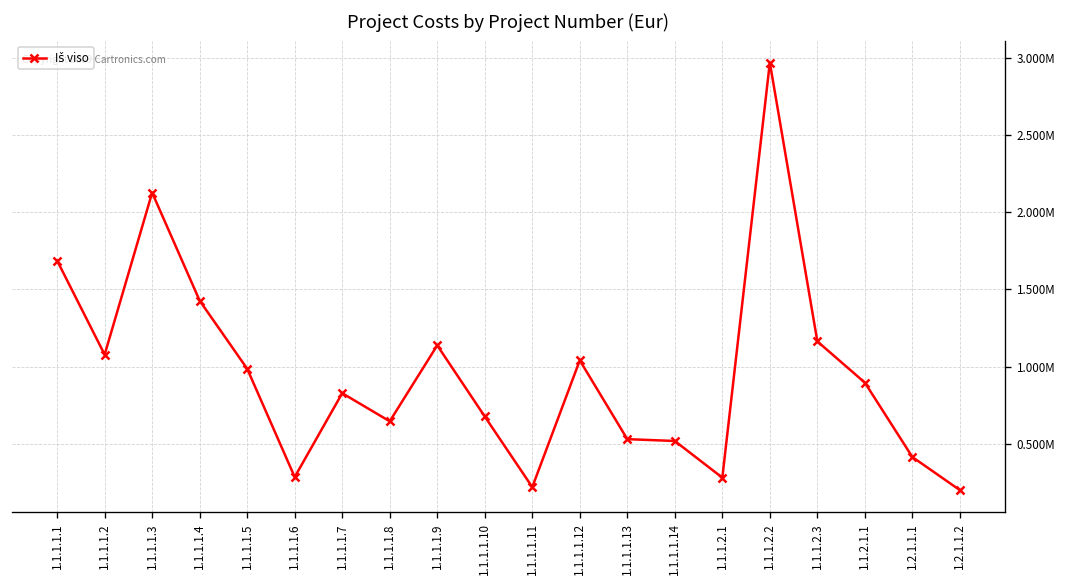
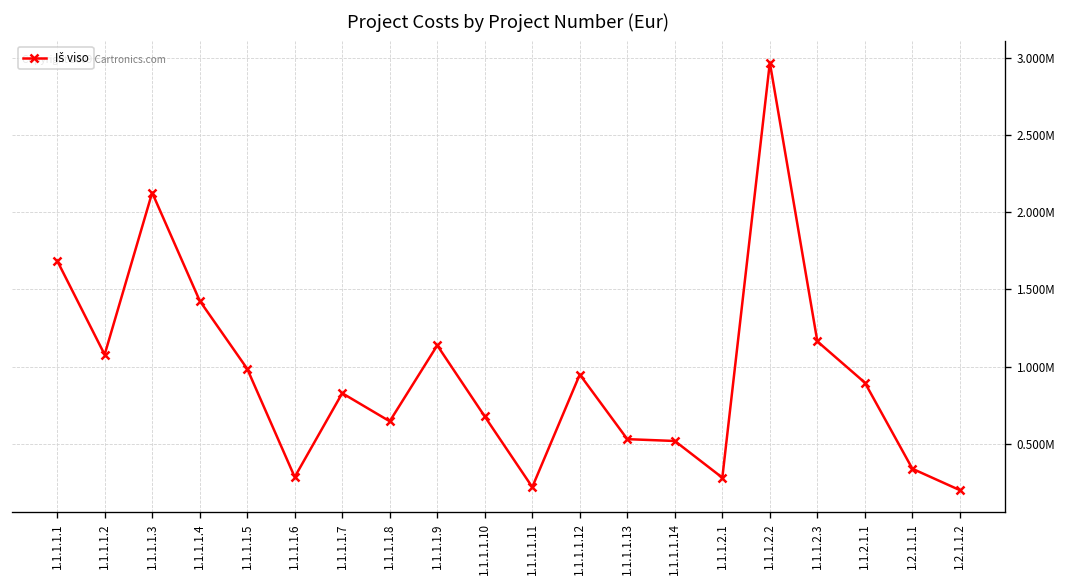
1.1.1.1.12: 1040000 -> 950000
1.2.1.1.1: 410000 -> 340000
